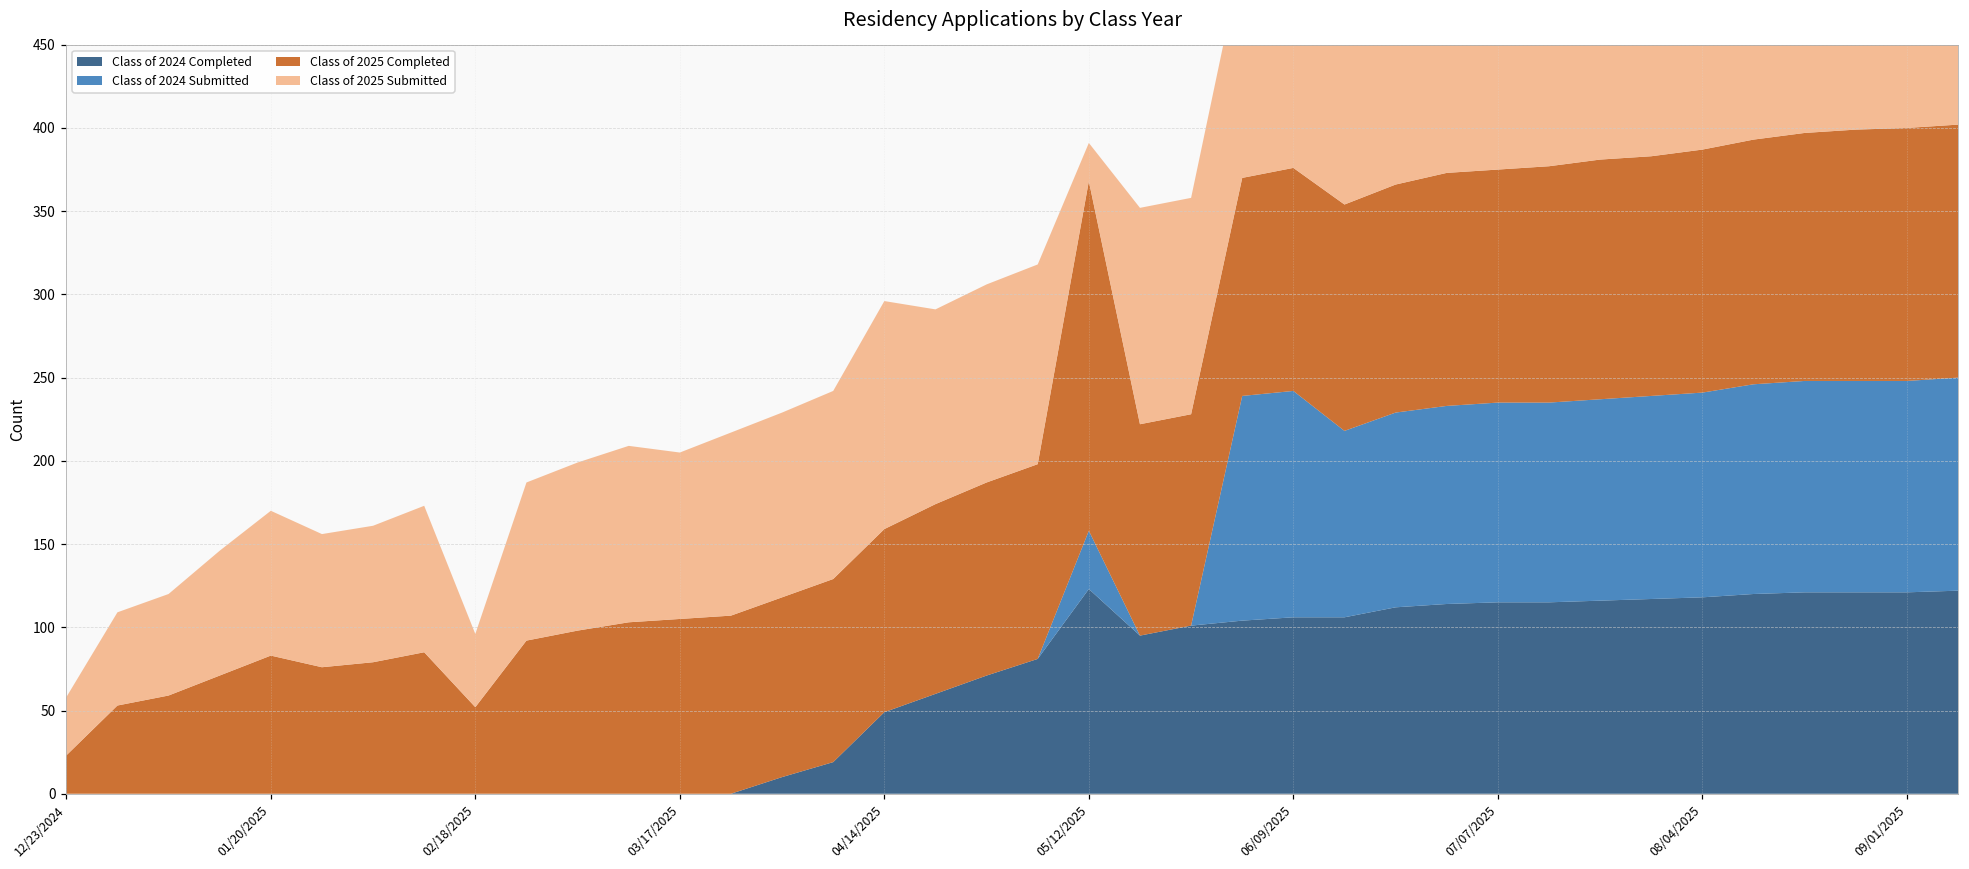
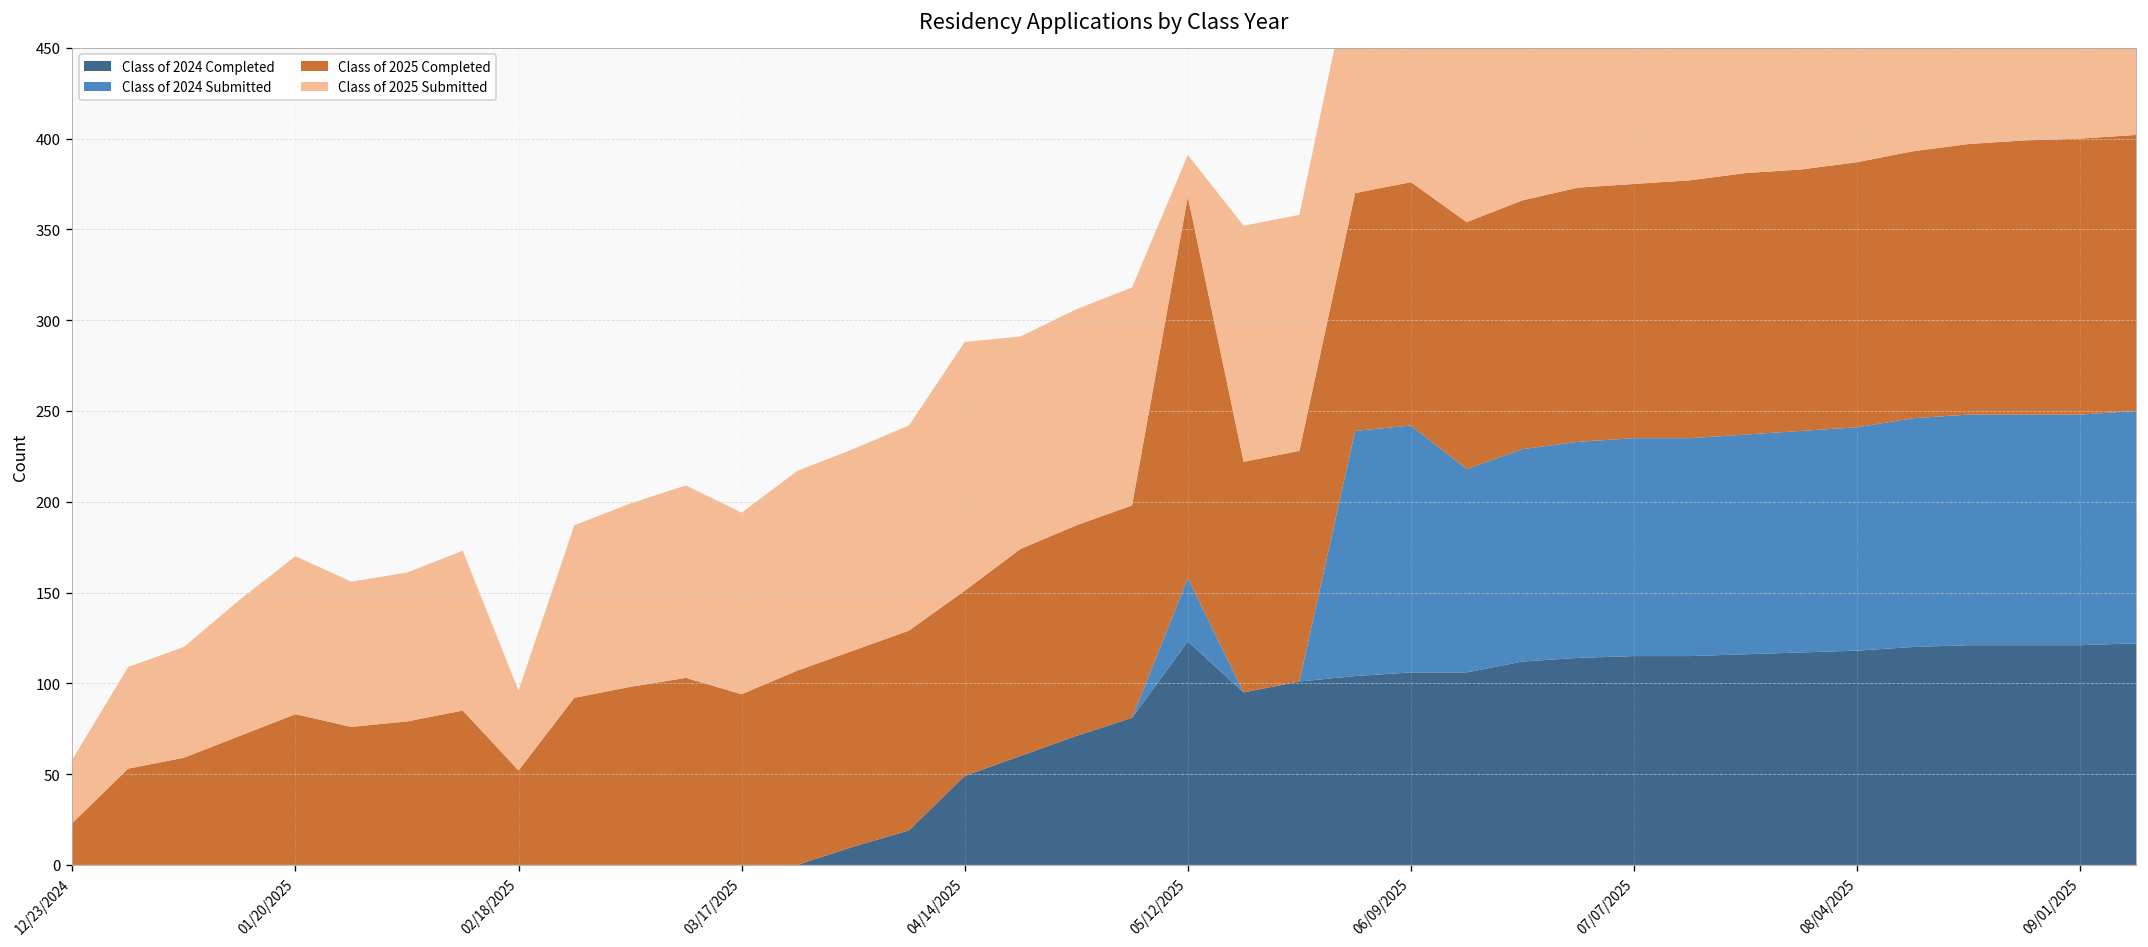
Class of 2025 Completed, 03/17/2025: 105 -> 94
Class of 2025 Completed, 04/14/2025: 110 -> 102
